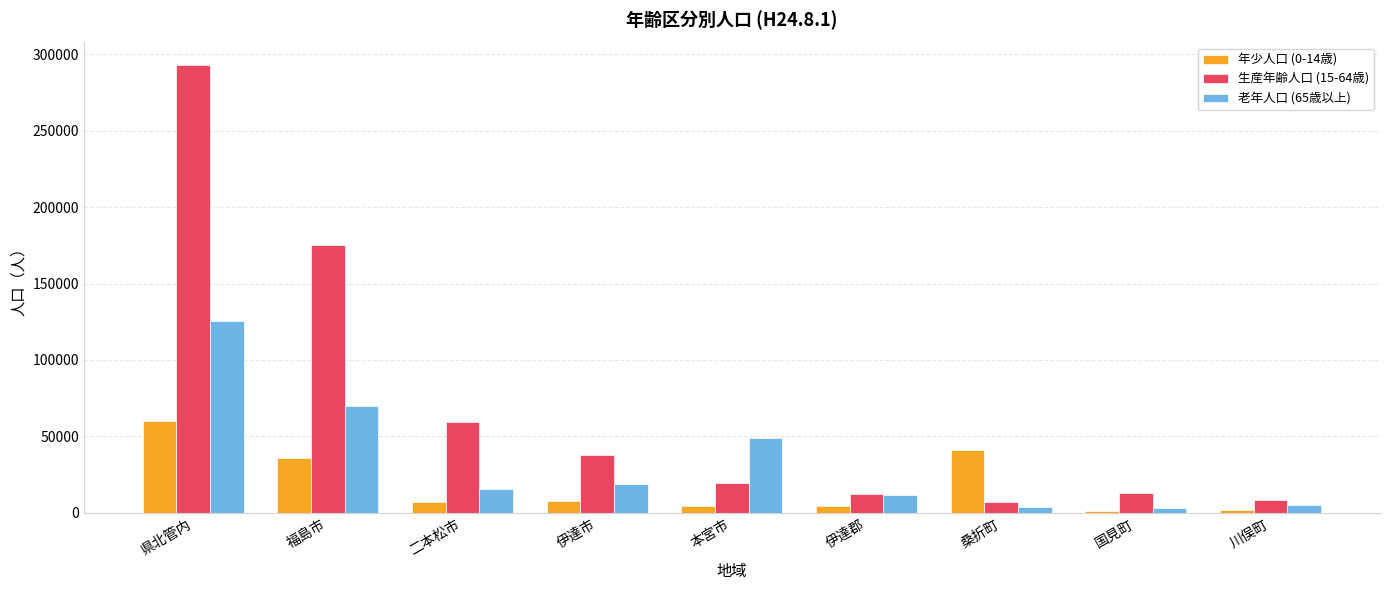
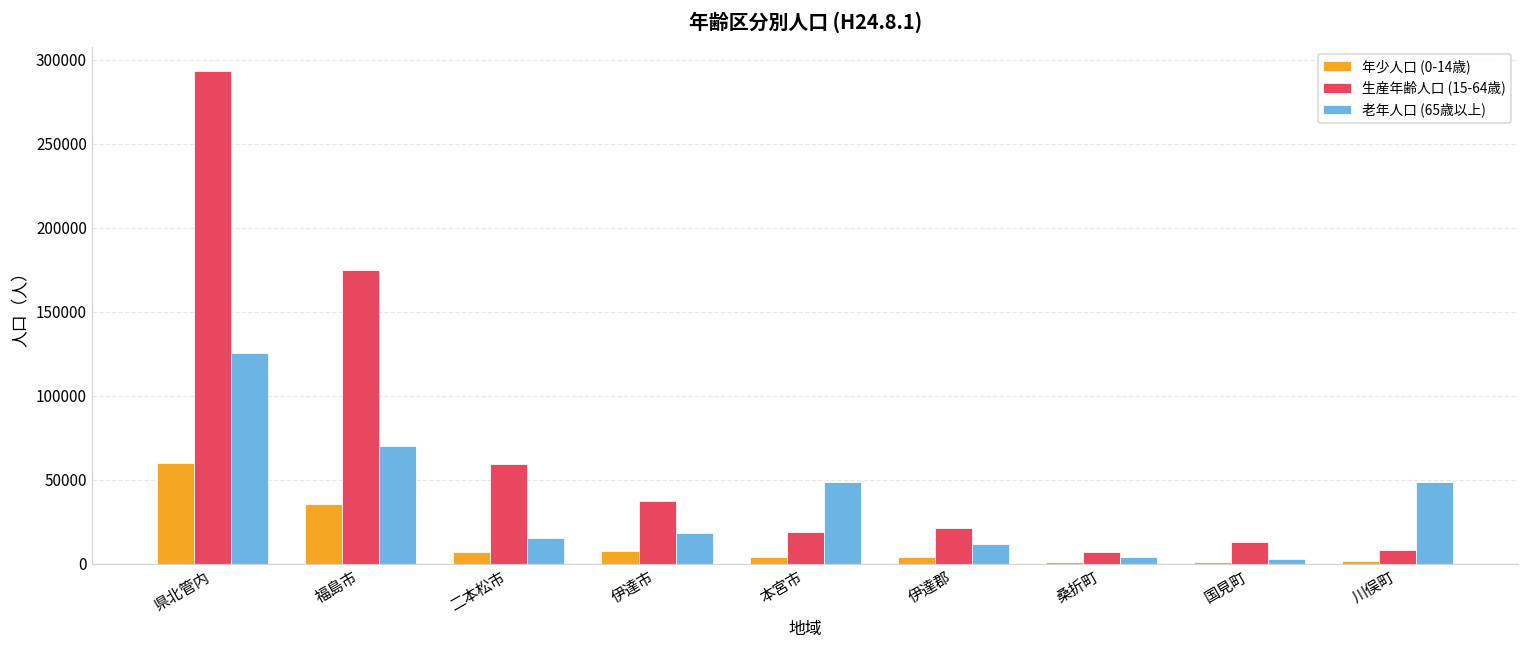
生産年齢人口 (15-64歳), 伊達郡: 12000 -> 21000
年少人口 (0-14歳), 桑折町: 41000 -> 1000
老年人口 (65歳以上), 川俣町: 5000 -> 49000
